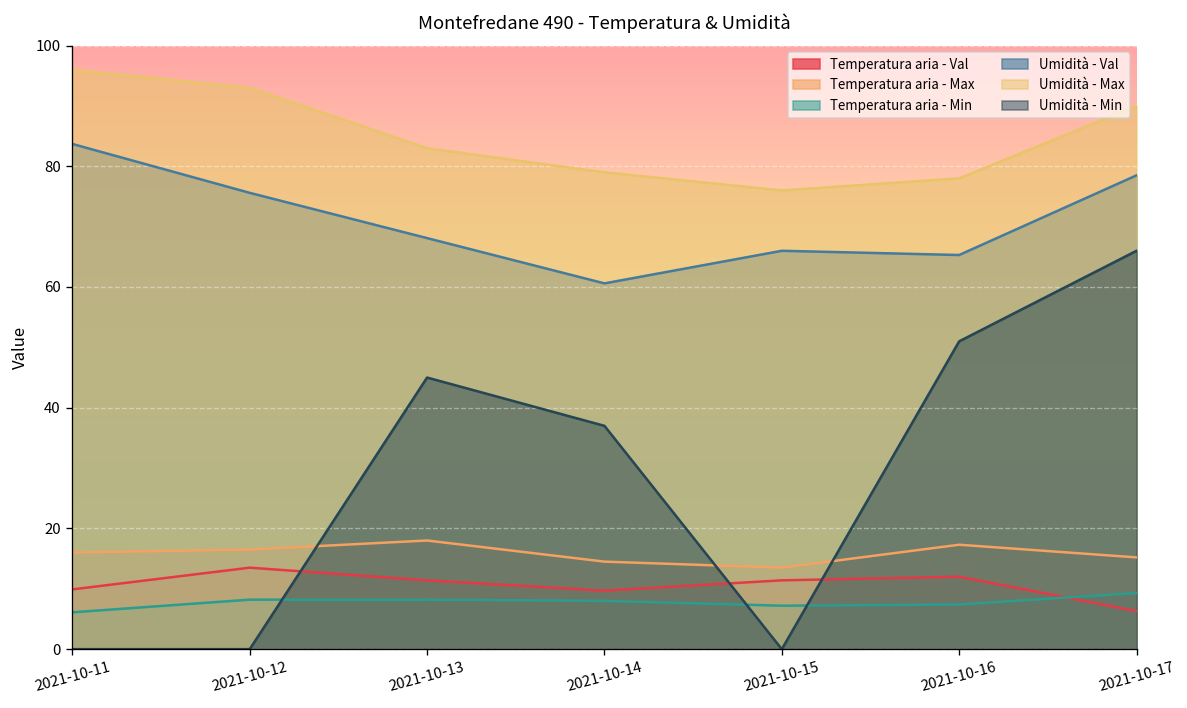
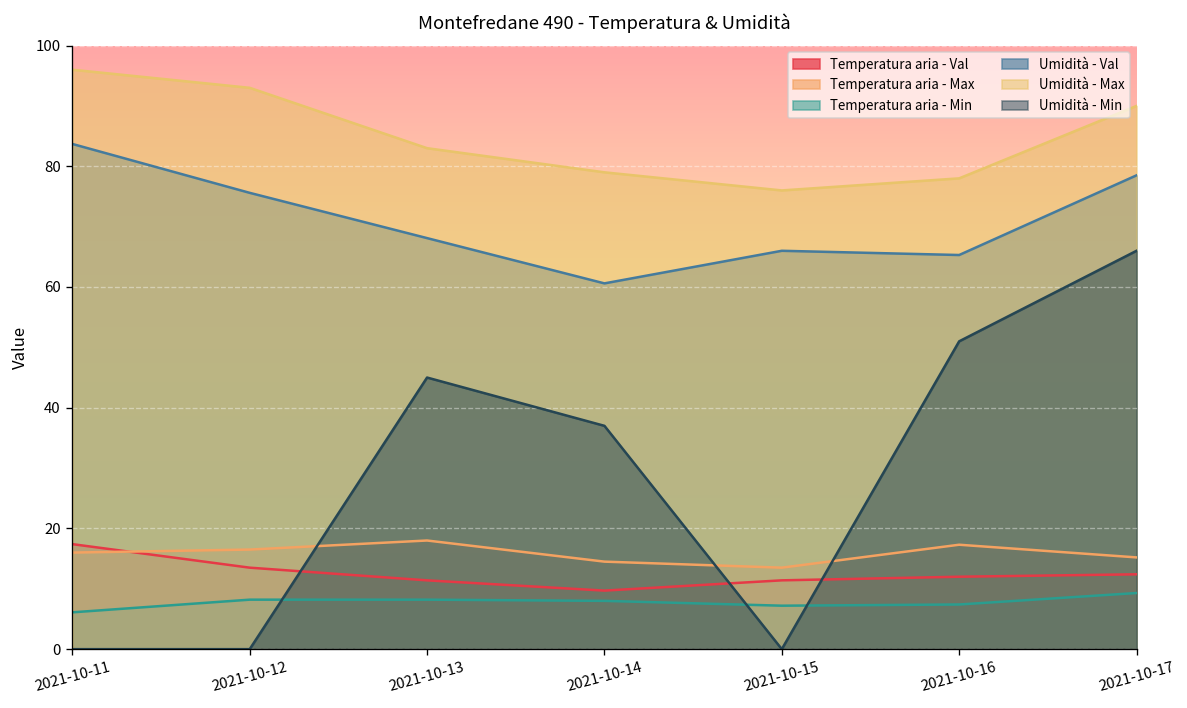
Temperatura aria - Val, 2021-10-11: 10 -> 17
Temperatura aria - Val, 2021-10-17: 6 -> 12
